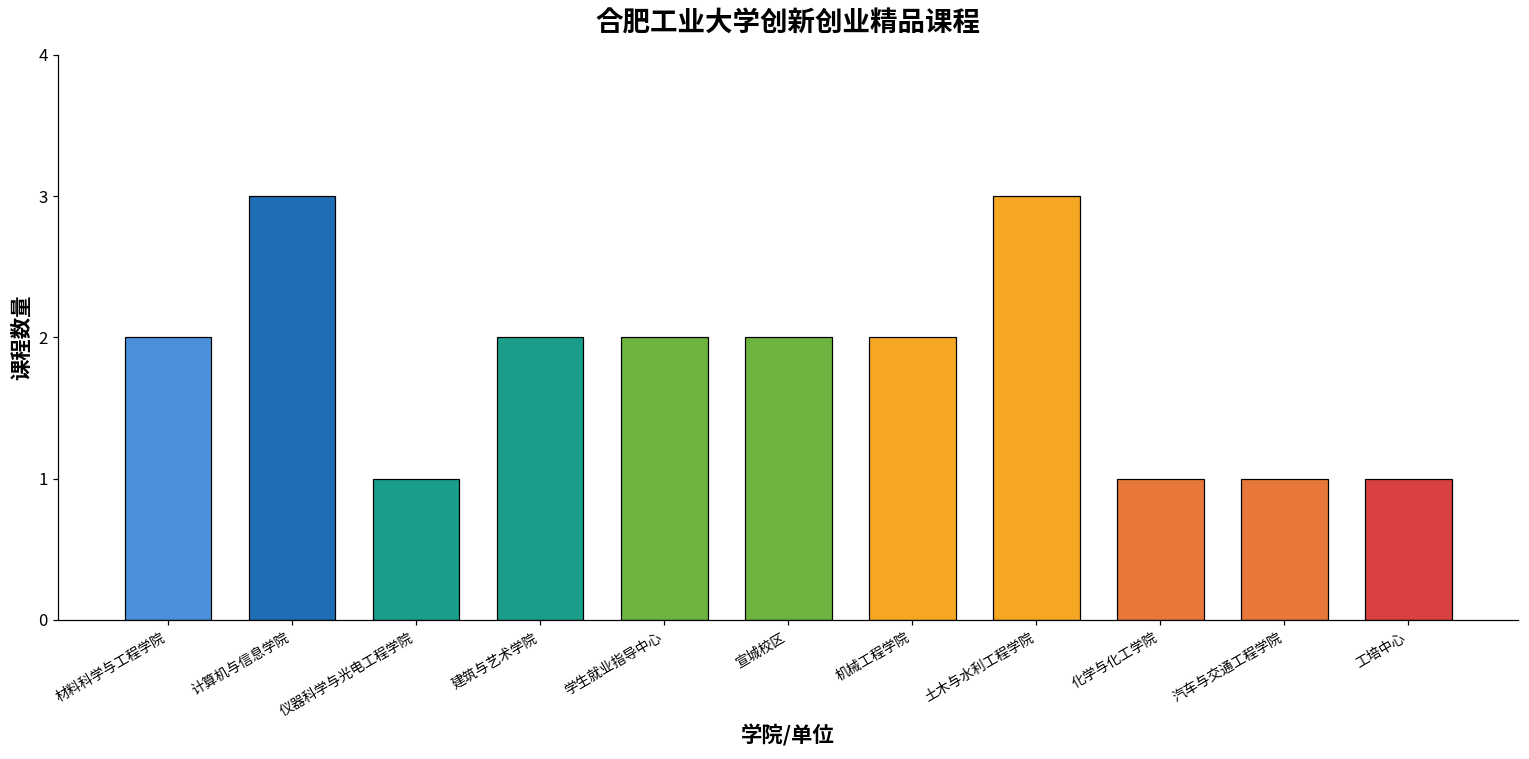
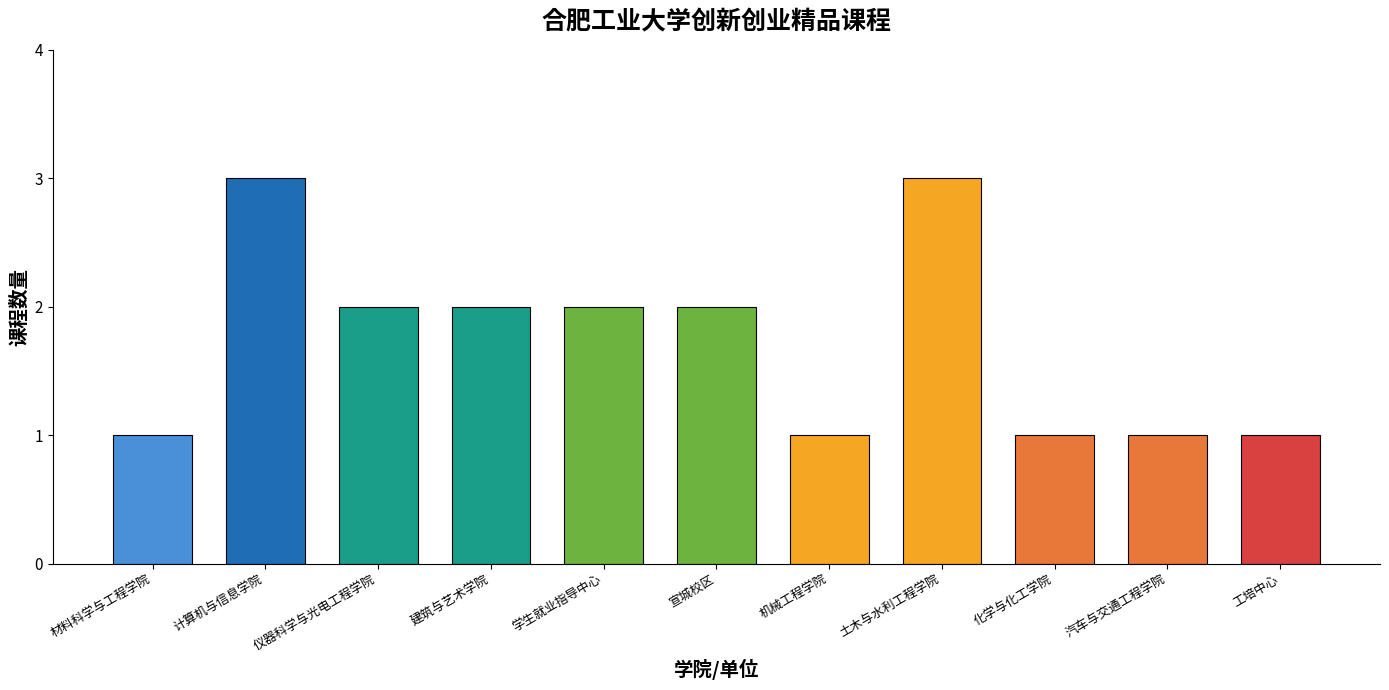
材料科学与工程学院: 2 -> 1
仪器科学与光电工程学院: 1 -> 2
机械工程学院: 2 -> 1
